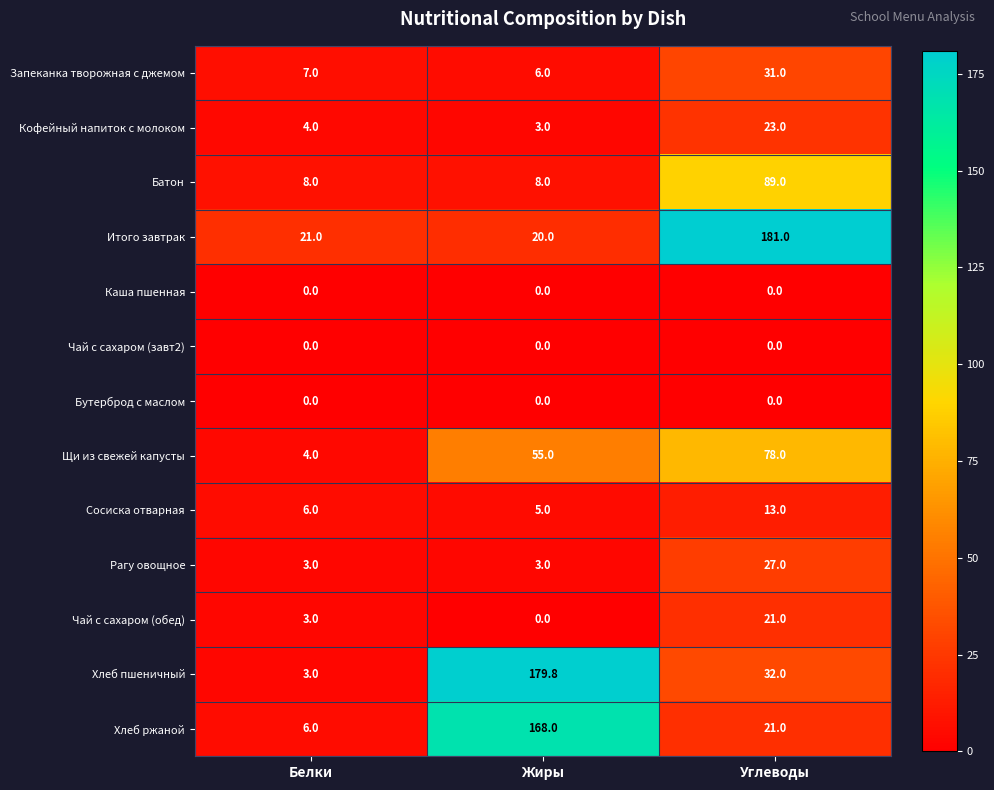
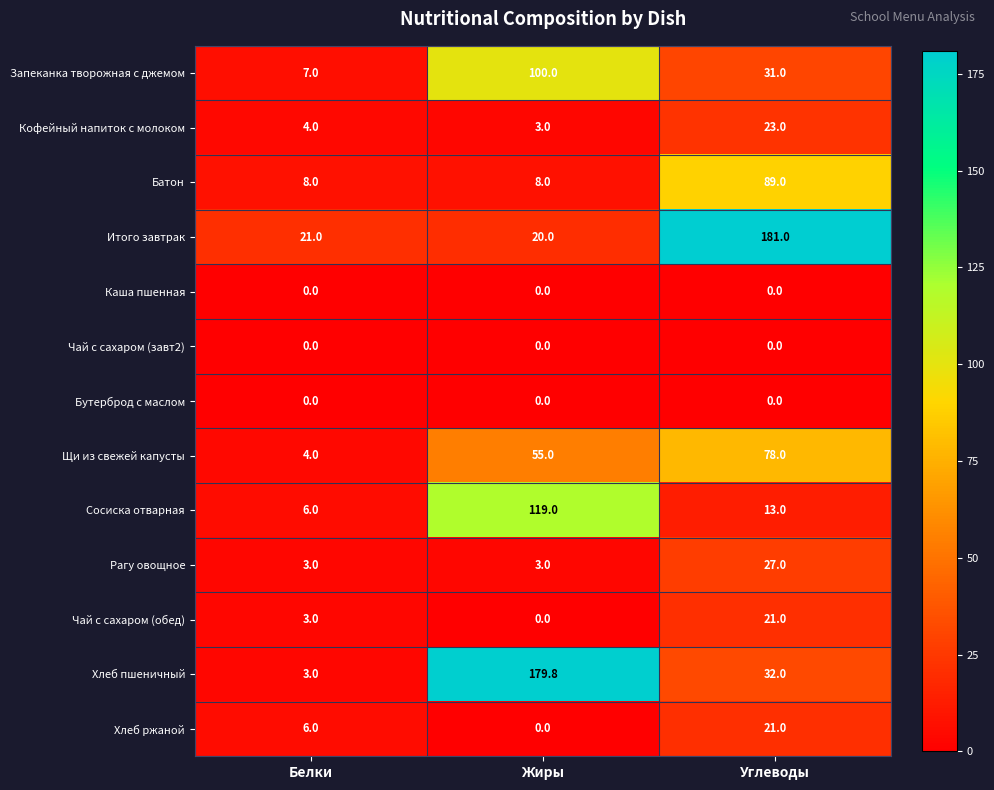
Запеканка творожная с джемом, Жиры: 6.0 -> 100.0
Сосиска отварная, Жиры: 5.0 -> 119.0
Хлеб ржаной, Жиры: 168.0 -> 0.0
